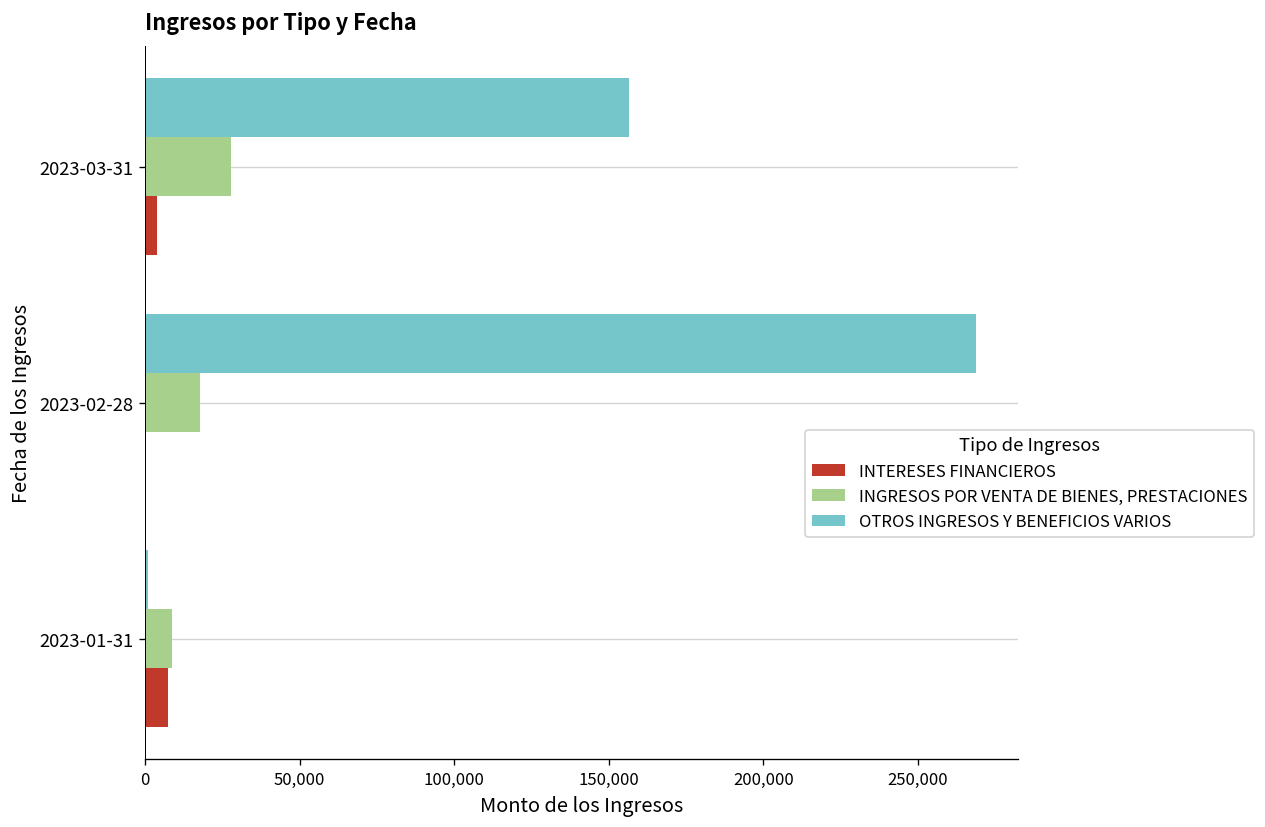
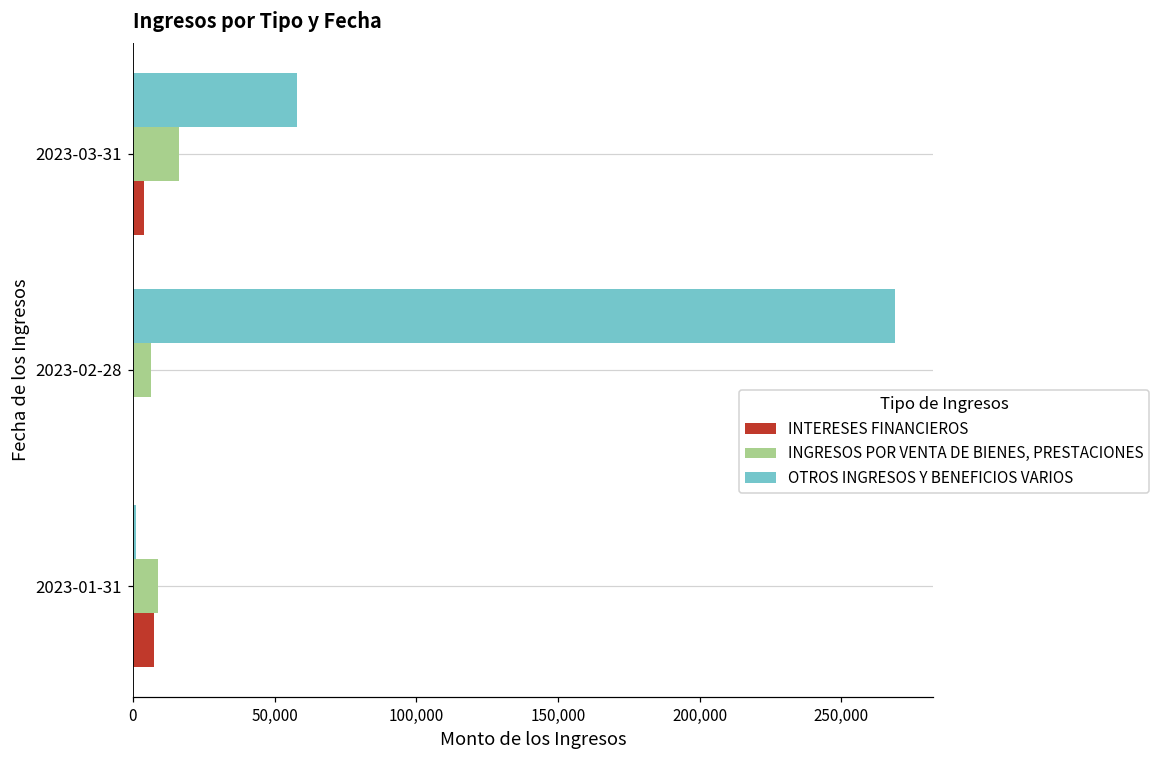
OTROS INGRESOS Y BENEFICIOS VARIOS, 2023-03-31: 157,000 -> 58,000
INGRESOS POR VENTA DE BIENES, PRESTACIONES, 2023-03-31: 28,000 -> 16,000
INGRESOS POR VENTA DE BIENES, PRESTACIONES, 2023-02-28: 18,000 -> 7,000
